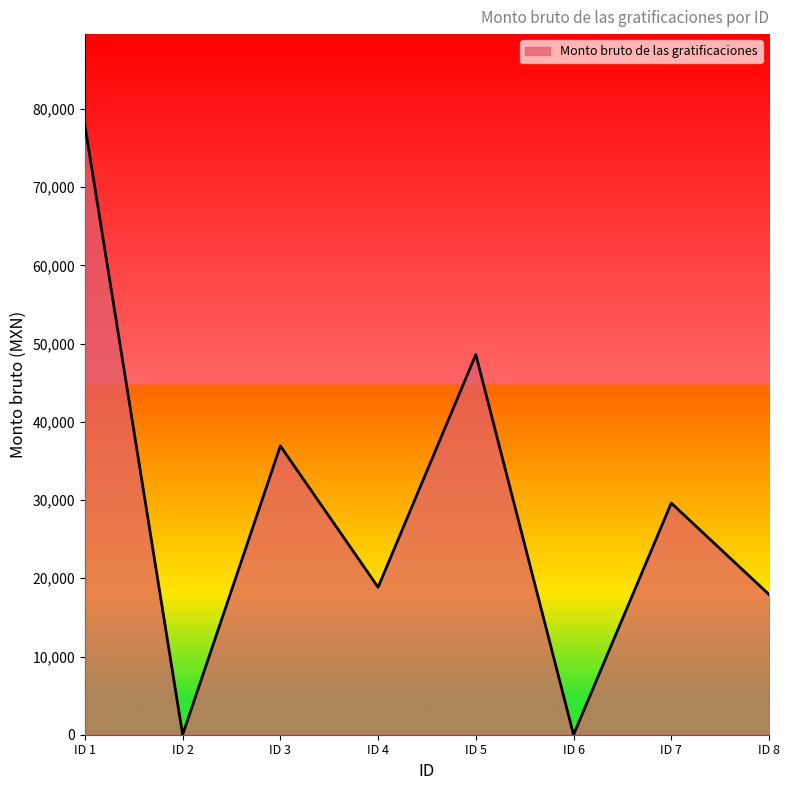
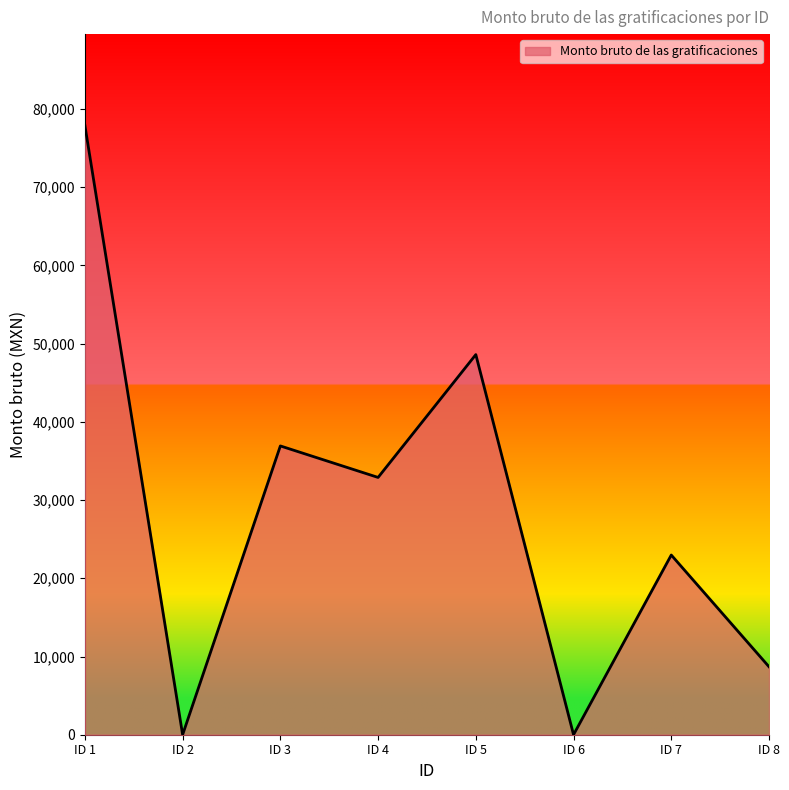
ID 4: 19,000 -> 33,000
ID 7: 30,000 -> 23,000
ID 8: 18,000 -> 9,000
